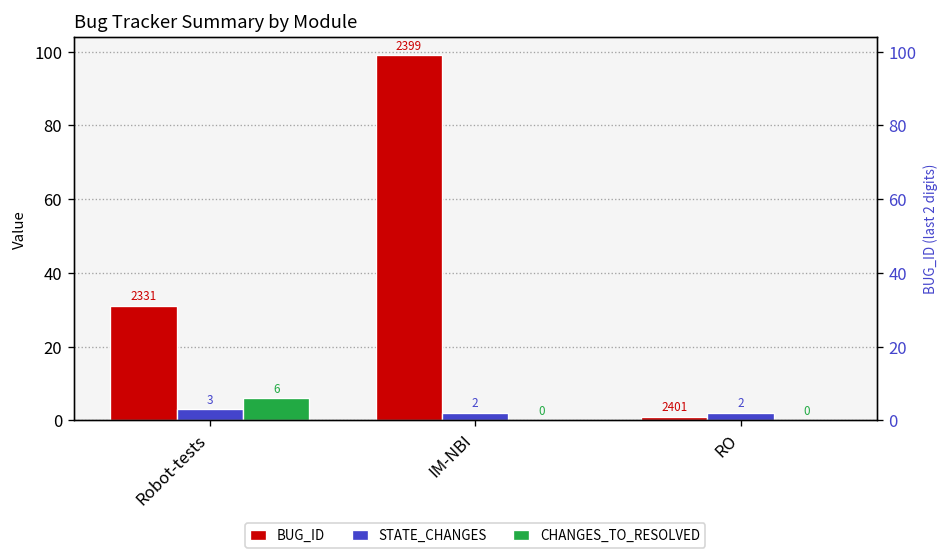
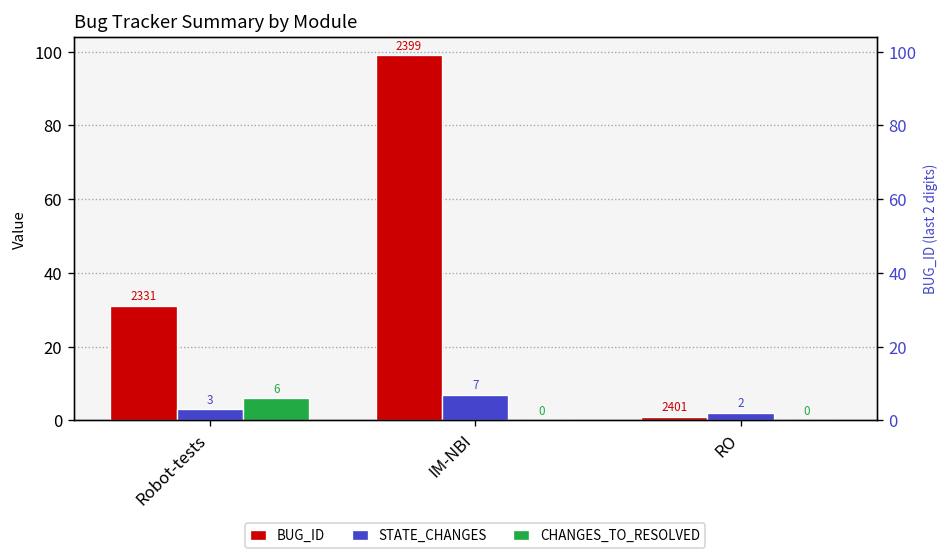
STATE_CHANGES, IM-NBI: 2 -> 7
